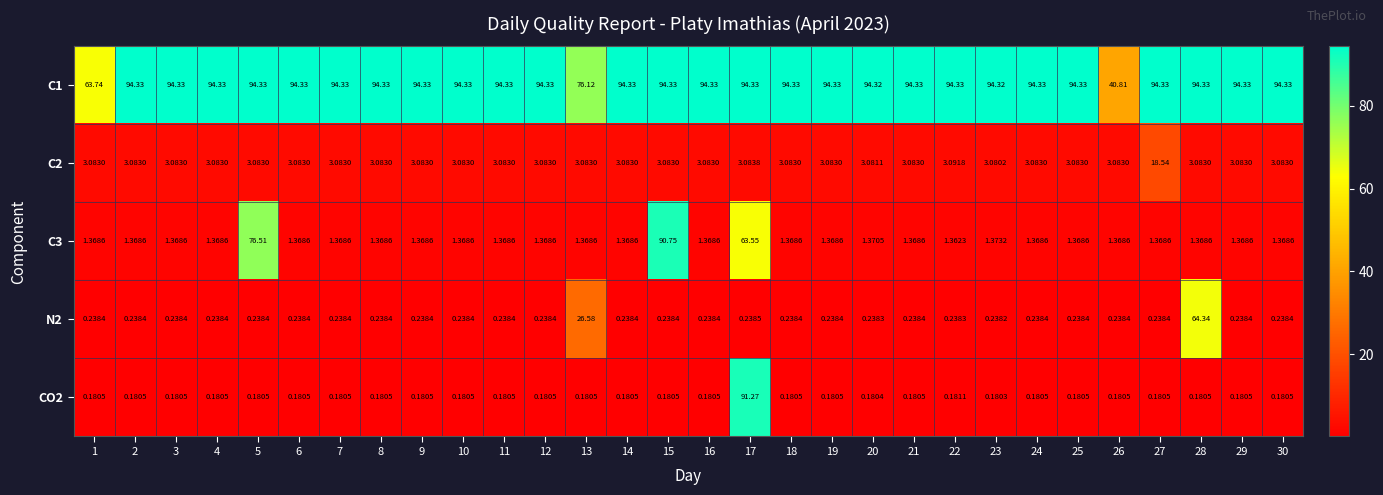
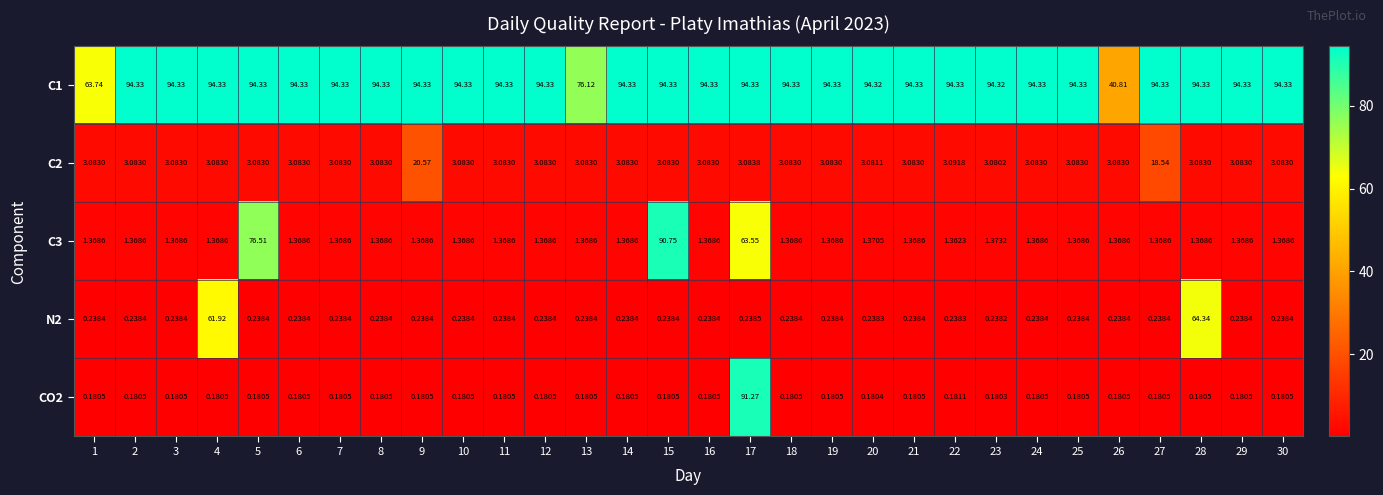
C2, 9: 3.0830 -> 20.57
N2, 4: 0.2384 -> 61.92
N2, 13: 26.58 -> 0.2384
